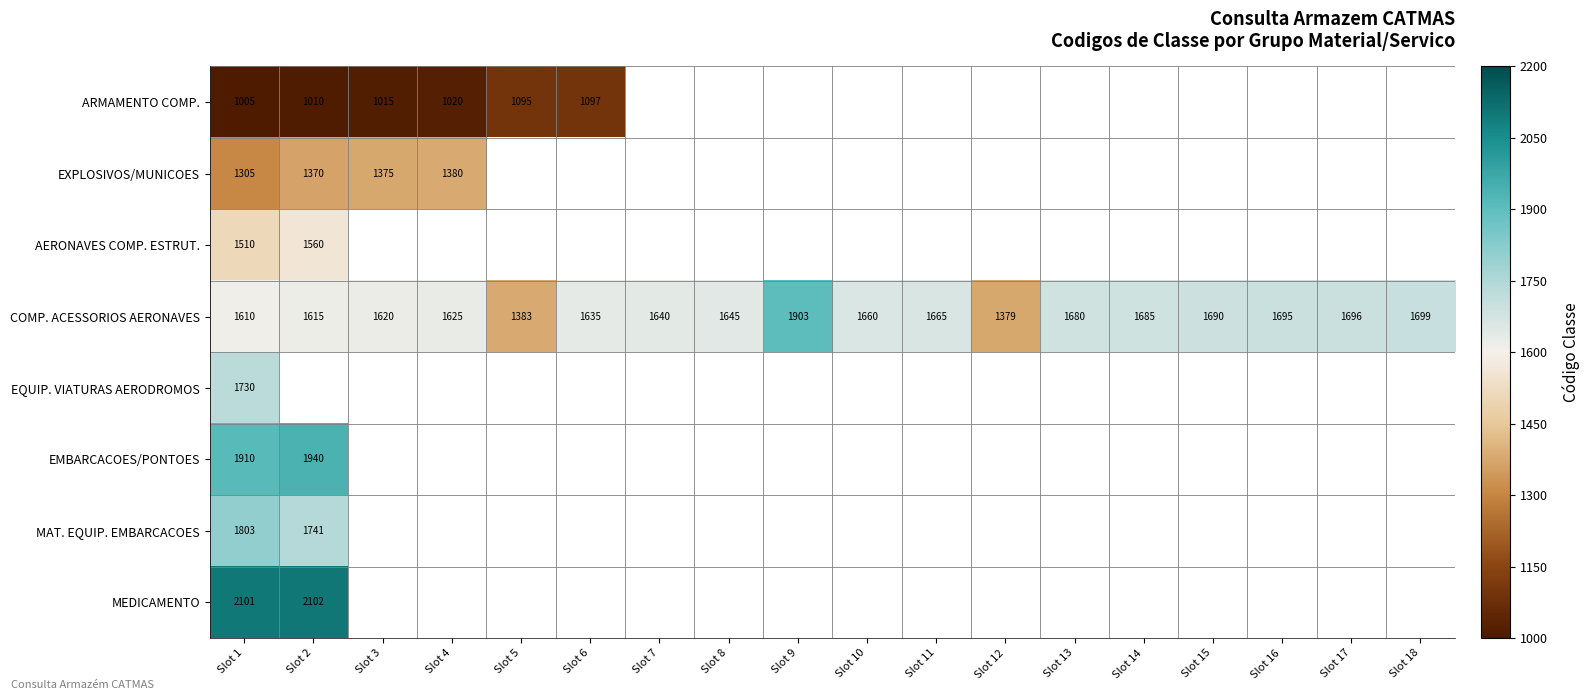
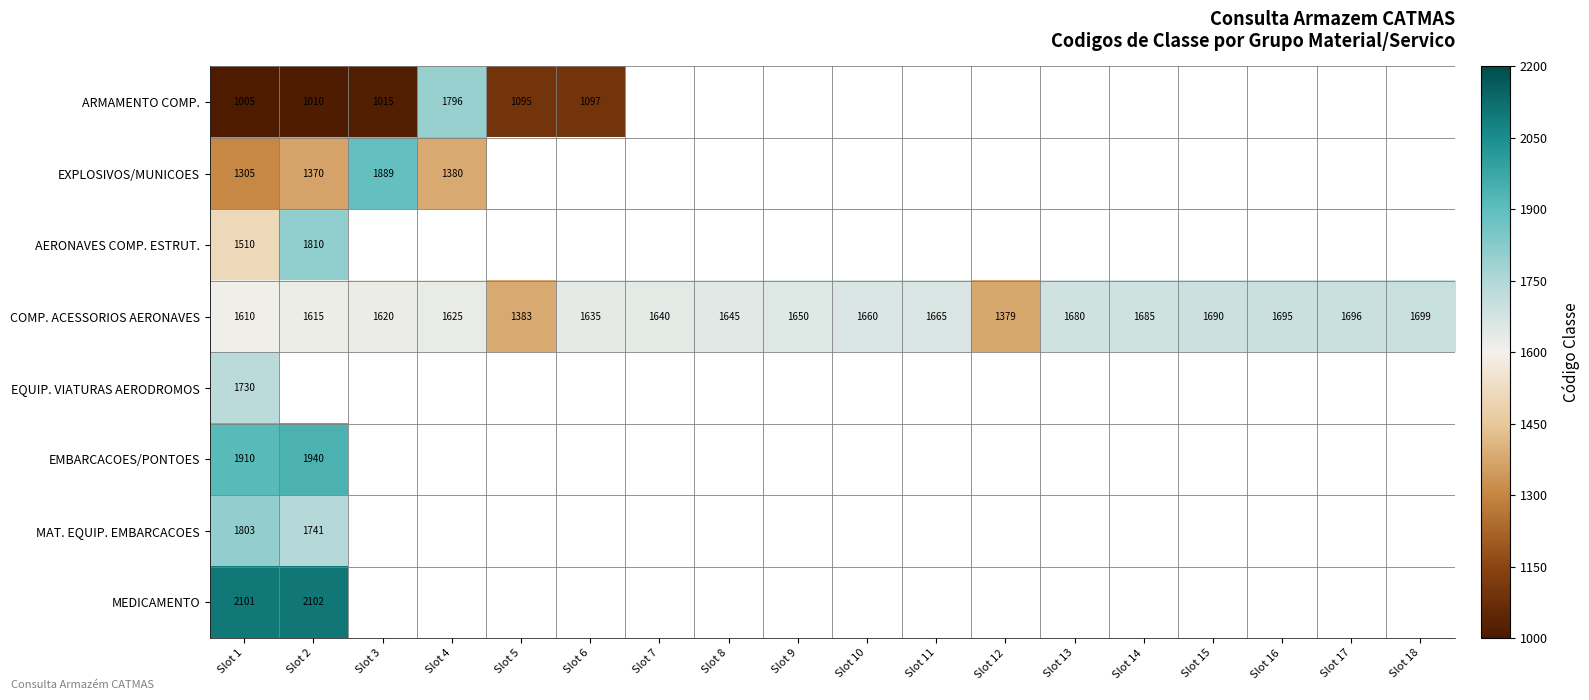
ARMAMENTO COMP., Slot 4: 1020 -> 1796
EXPLOSIVOS/MUNICOES, Slot 3: 1375 -> 1889
AERONAVES COMP. ESTRUT., Slot 2: 1560 -> 1810
COMP. ACESSORIOS AERONAVES, Slot 9: 1903 -> 1650
